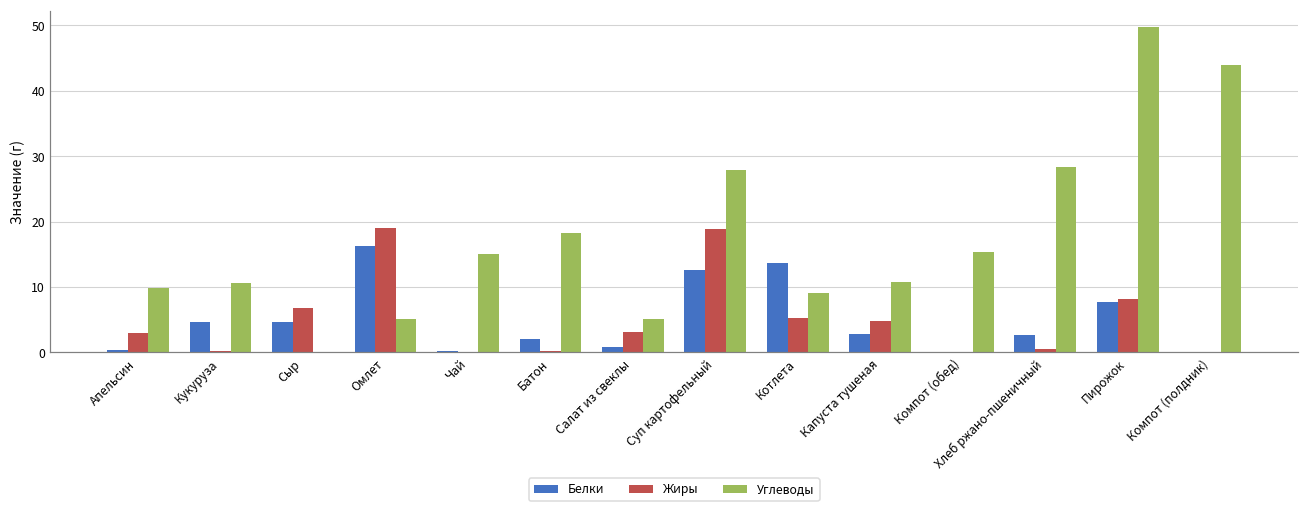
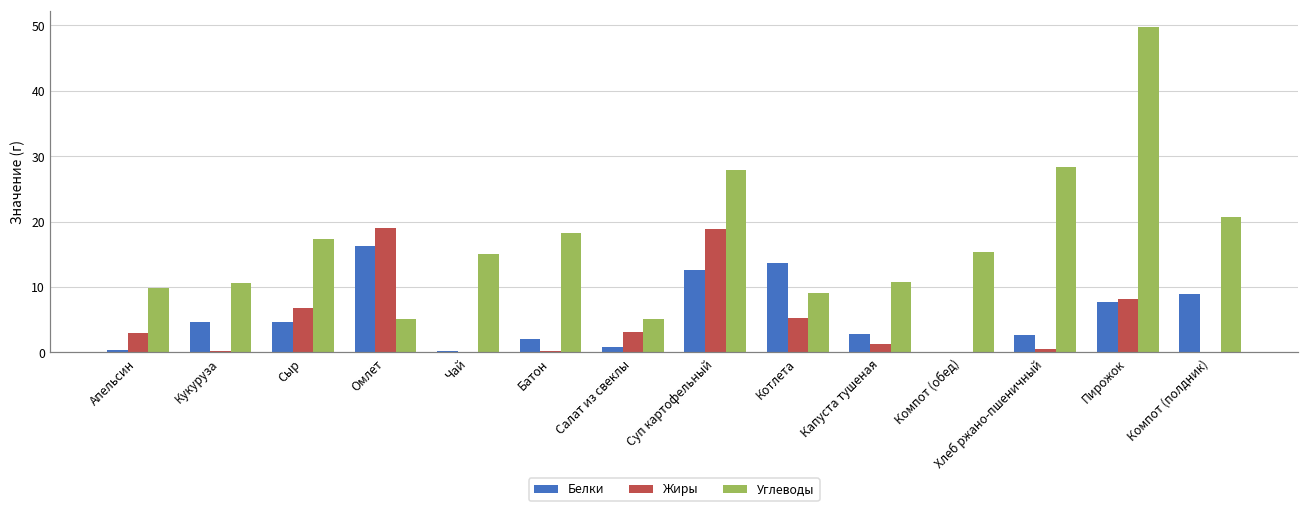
Углеводы, Сыр: 0 -> 17
Жиры, Капуста тушеная: 5 -> 1
Белки, Компот (полдник): 0 -> 9
Углеводы, Компот (полдник): 44 -> 21
